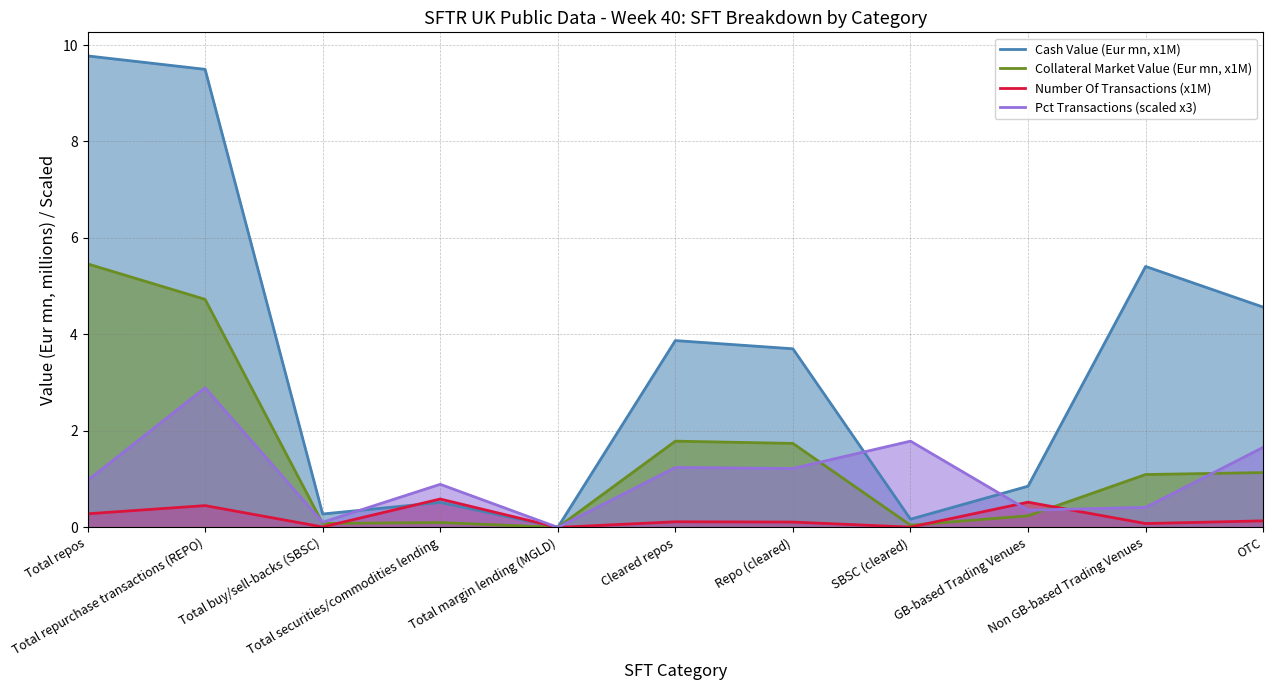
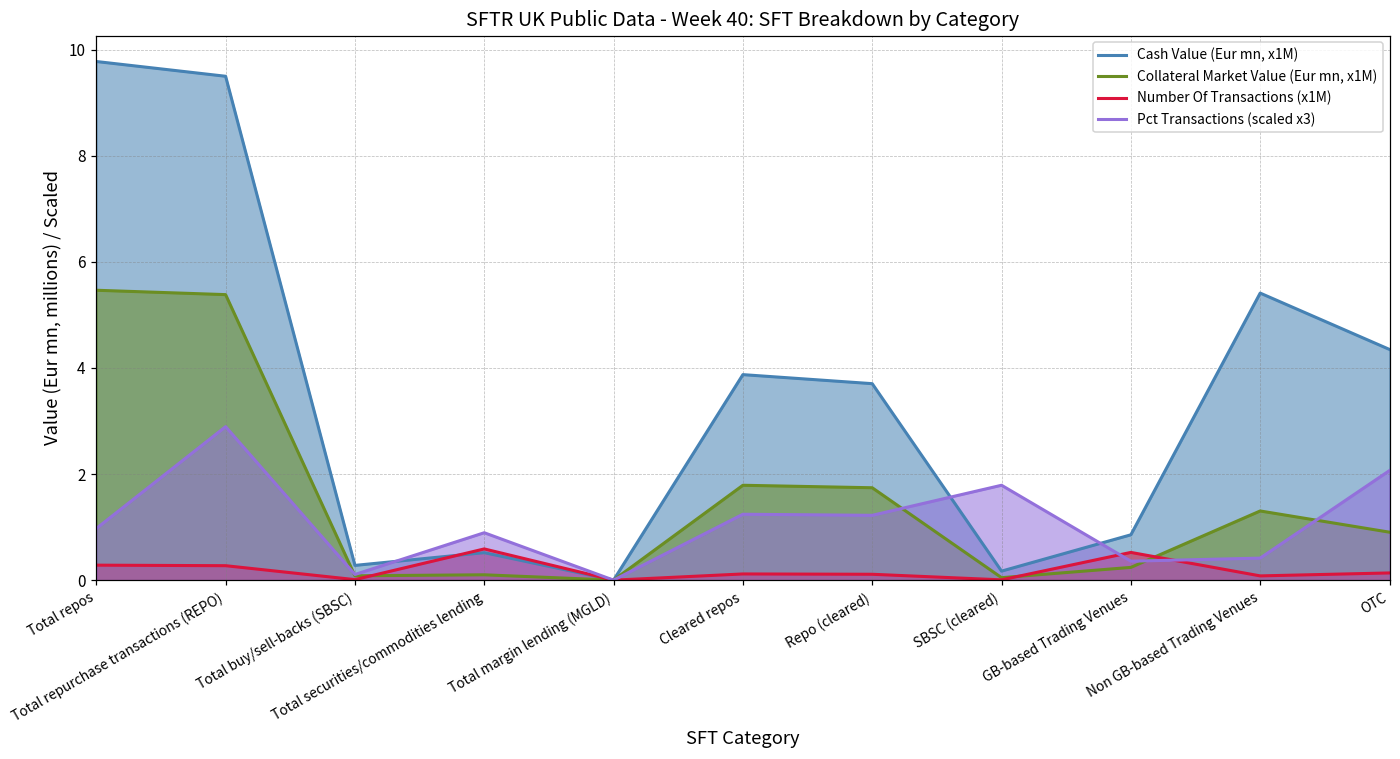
Collateral Market Value (Eur mn, x1M), Total repurchase transactions (REPO): 4.7 -> 5.4
Number Of Transactions (x1M), Total repurchase transactions (REPO): 0.5 -> 0.3
Collateral Market Value (Eur mn, x1M), Non GB-based Trading Venues: 1.1 -> 1.3
Cash Value (Eur mn, x1M), OTC: 4.6 -> 4.3
Collateral Market Value (Eur mn, x1M), OTC: 1.1 -> 0.9
Pct Transactions (scaled x3), OTC: 1.7 -> 2.1
